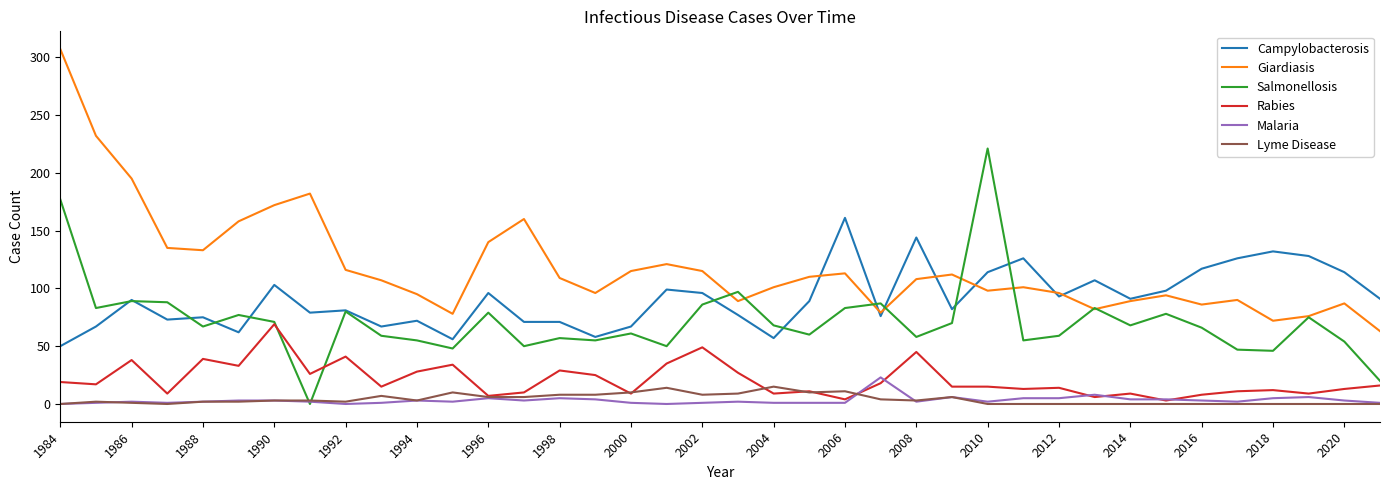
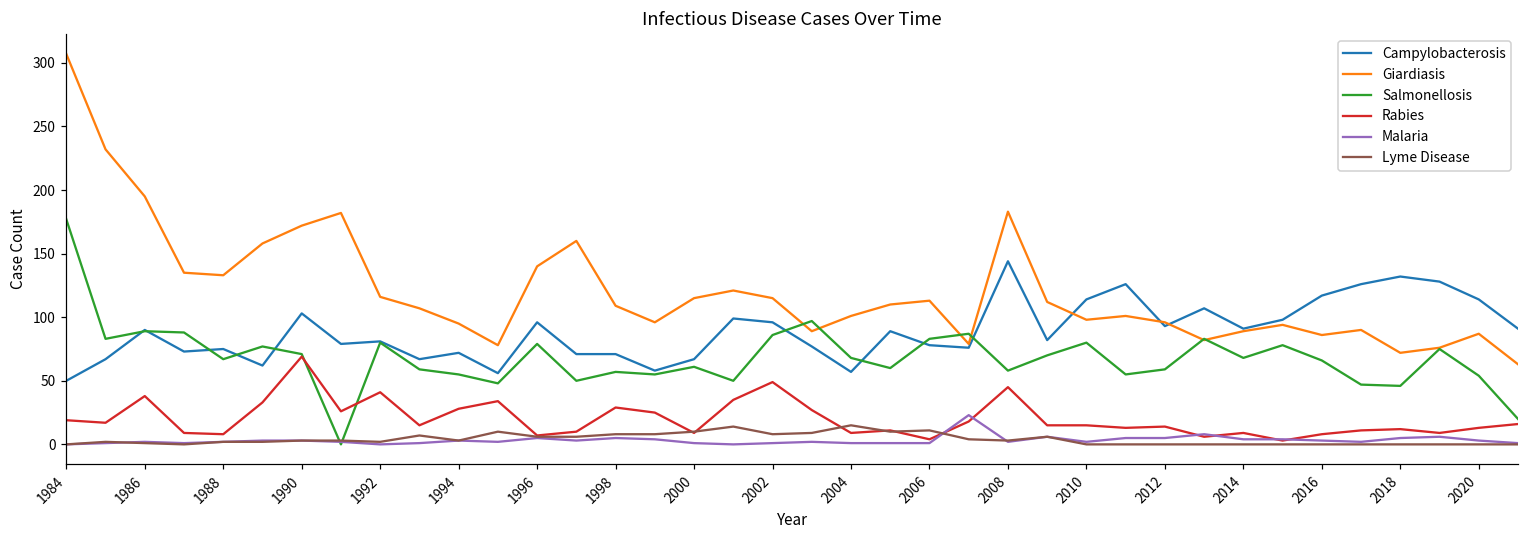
Rabies, 1988: 39 -> 8
Campylobacterosis, 2006: 161 -> 78
Giardiasis, 2008: 108 -> 183
Salmonellosis, 2010: 221 -> 80
